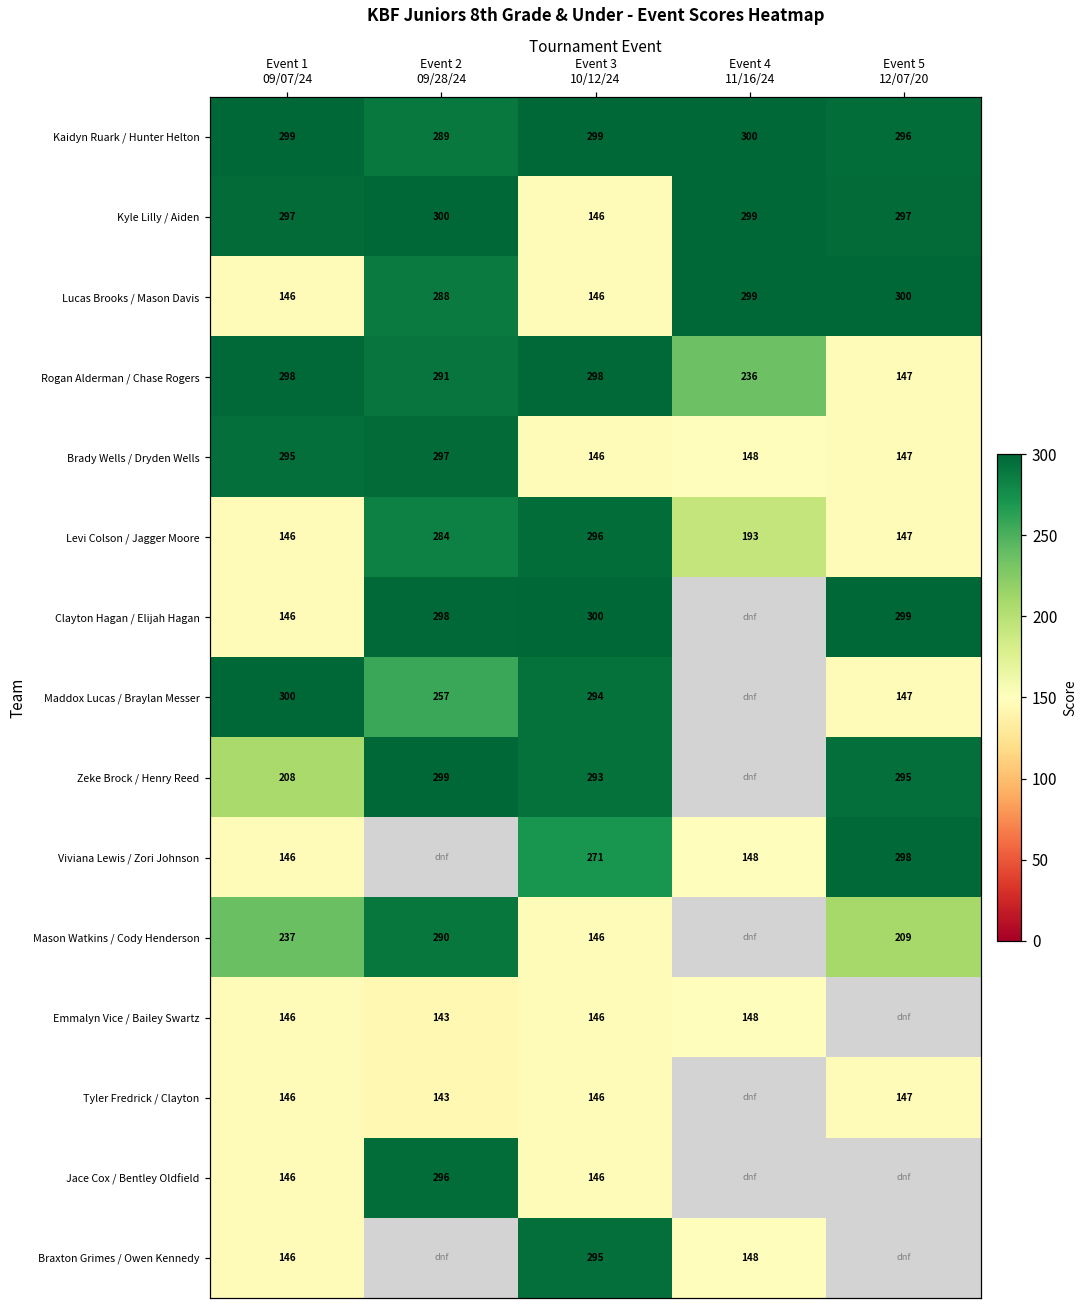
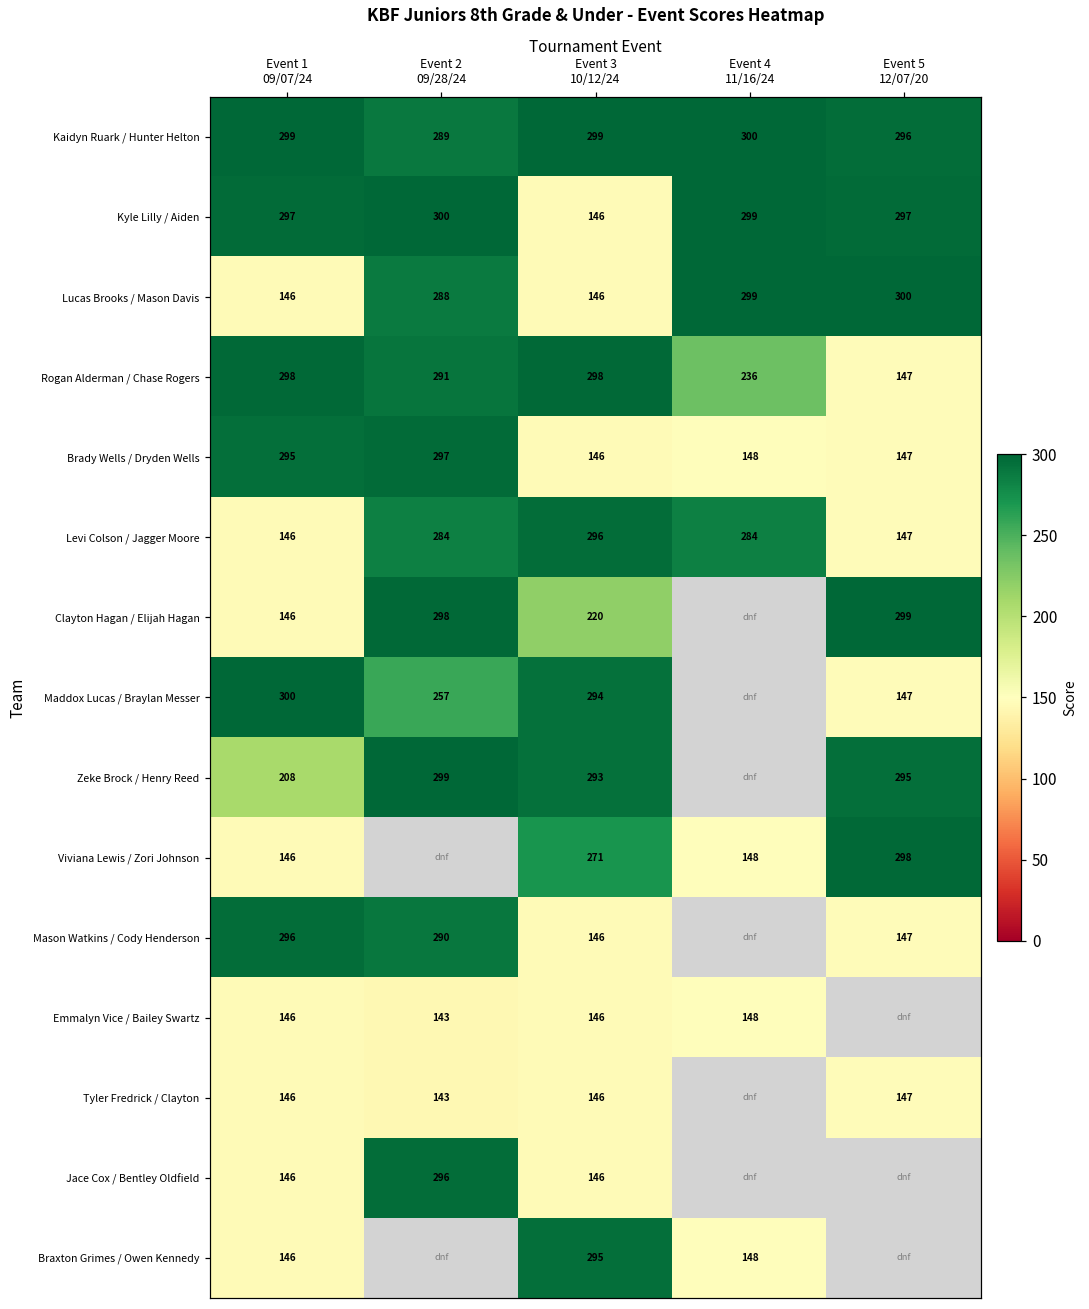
Levi Colson / Jagger Moore, Event 4 11/16/24: 193 -> 284
Clayton Hagan / Elijah Hagan, Event 3 10/12/24: 300 -> 220
Mason Watkins / Cody Henderson, Event 1 09/07/24: 237 -> 296
Mason Watkins / Cody Henderson, Event 5 12/07/20: 209 -> 147
